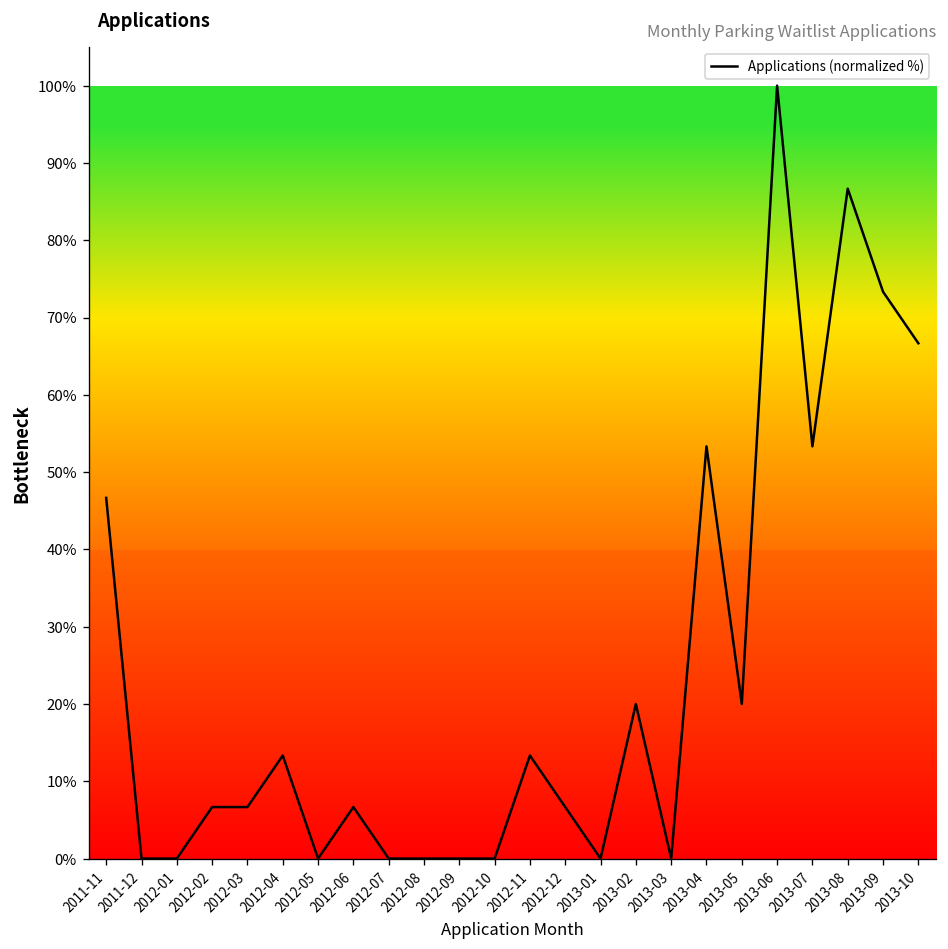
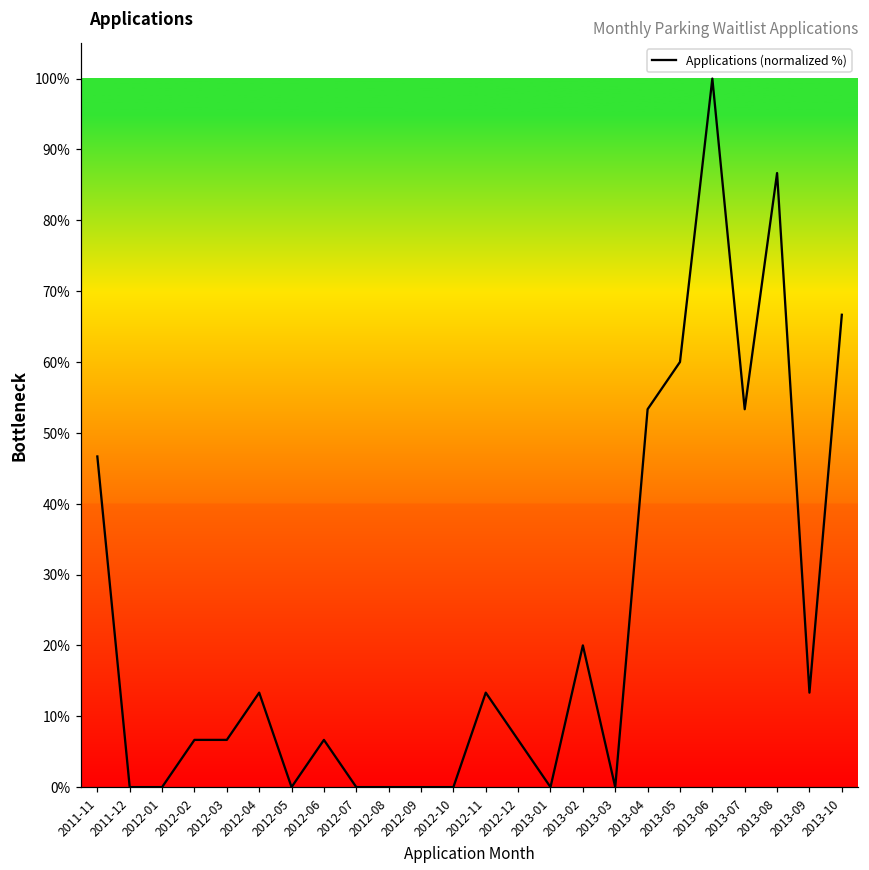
2013-05: 20% -> 60%
2013-09: 73% -> 13%
